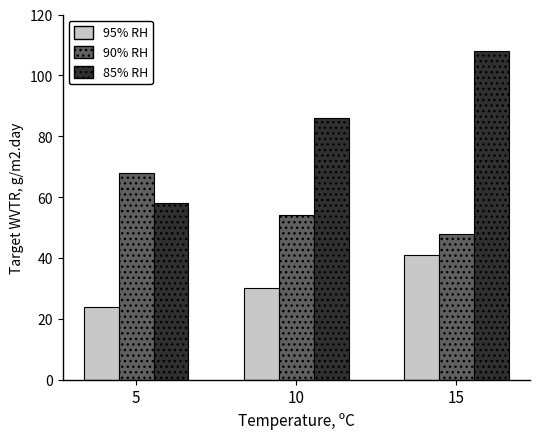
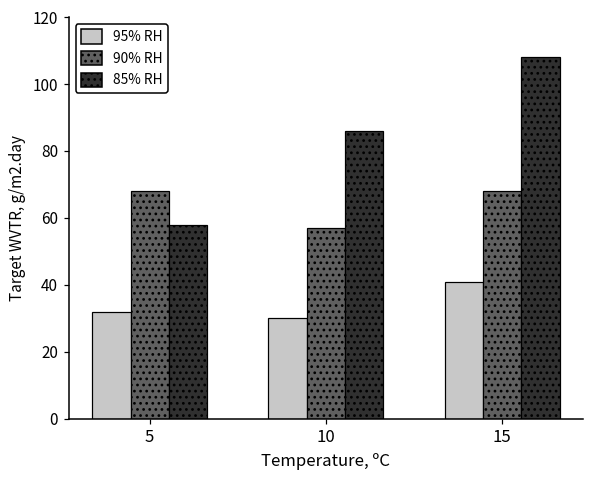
95% RH, 5: 24 -> 32
90% RH, 10: 54 -> 57
90% RH, 15: 48 -> 68
